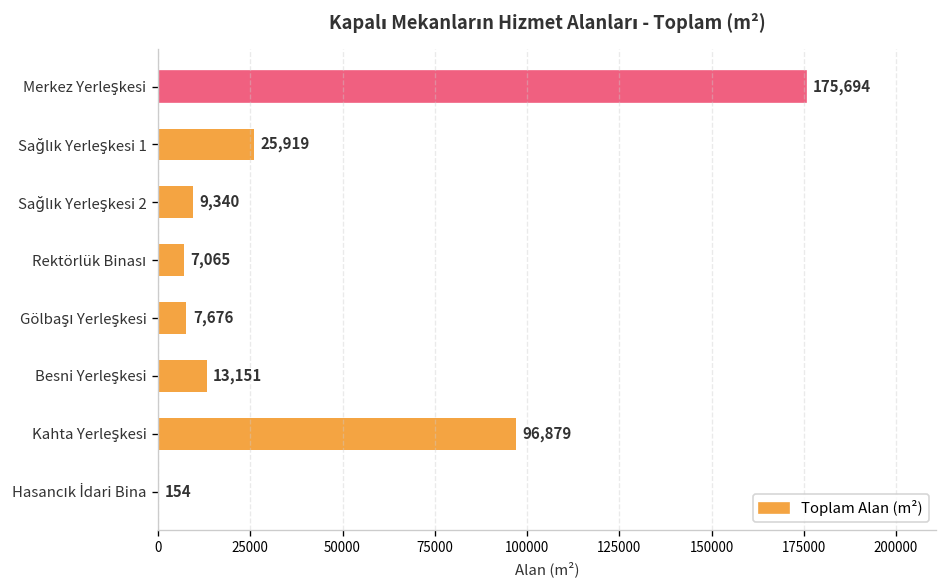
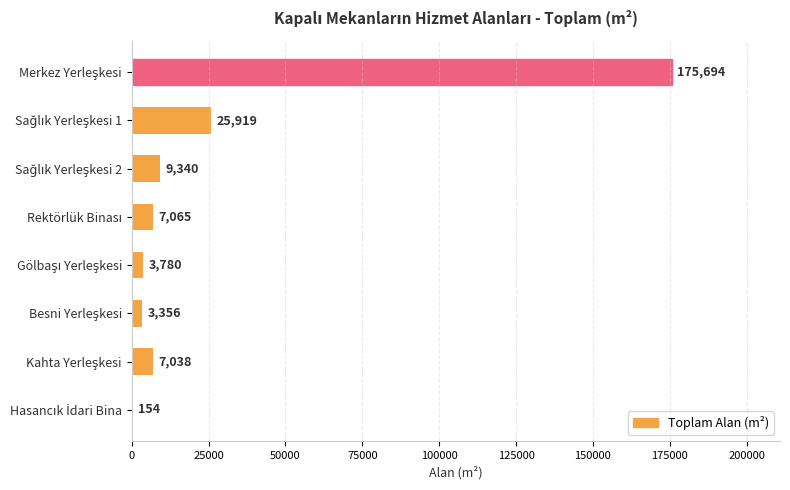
Gölbaşı Yerleşkesi: 7,676 -> 3,780
Besni Yerleşkesi: 13,151 -> 3,356
Kahta Yerleşkesi: 96,879 -> 7,038
